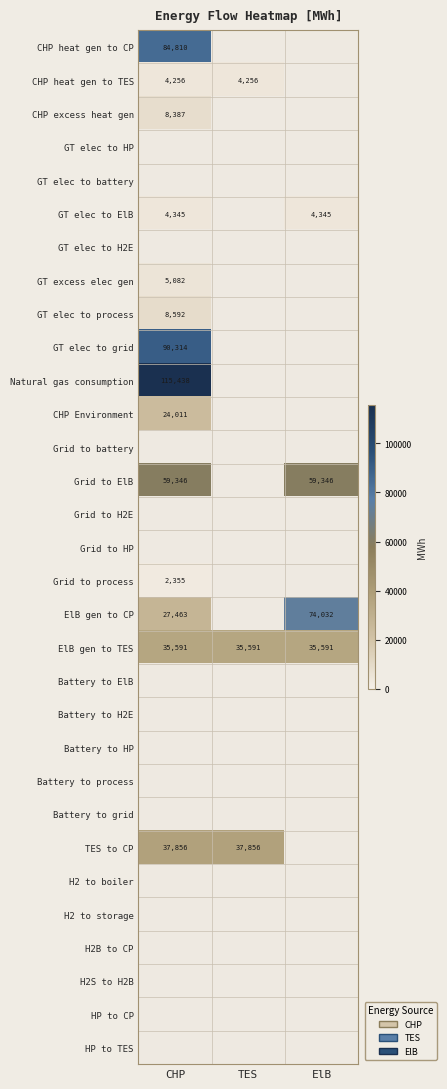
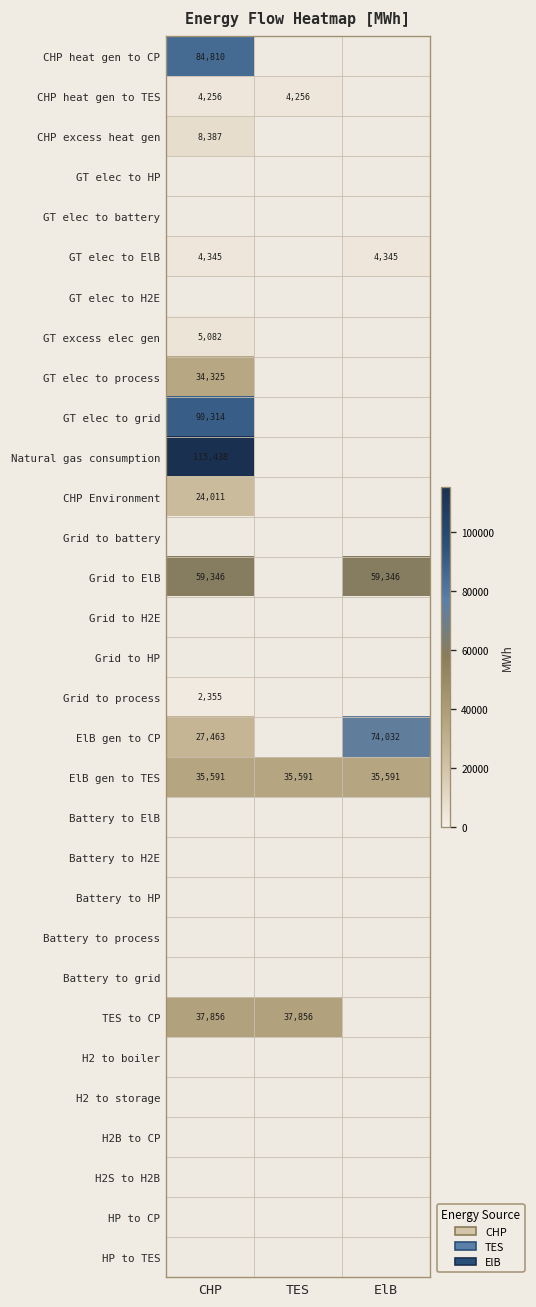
GT elec to process, CHP: 8,592 -> 34,325
